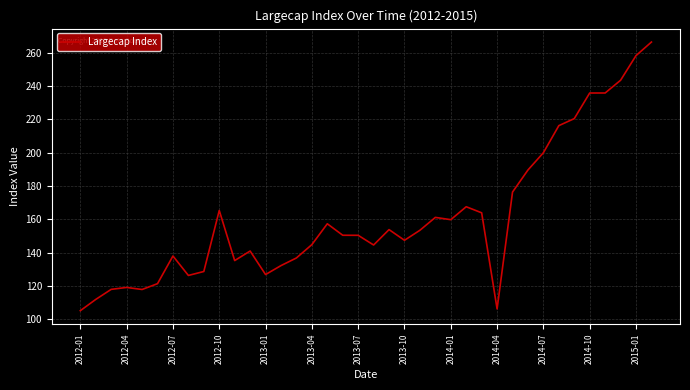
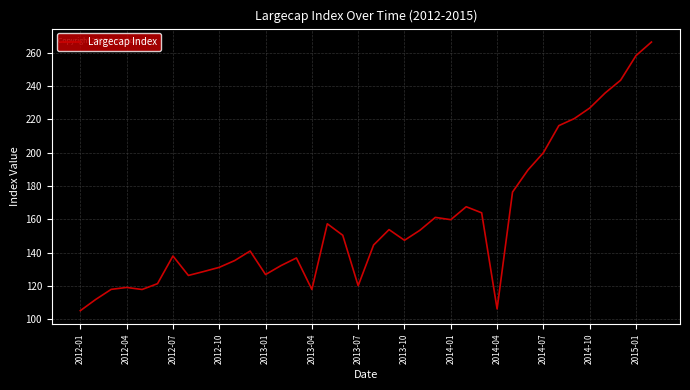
2012-10: 165 -> 131
2013-04: 145 -> 118
2013-07: 150 -> 120
2014-10: 236 -> 227
